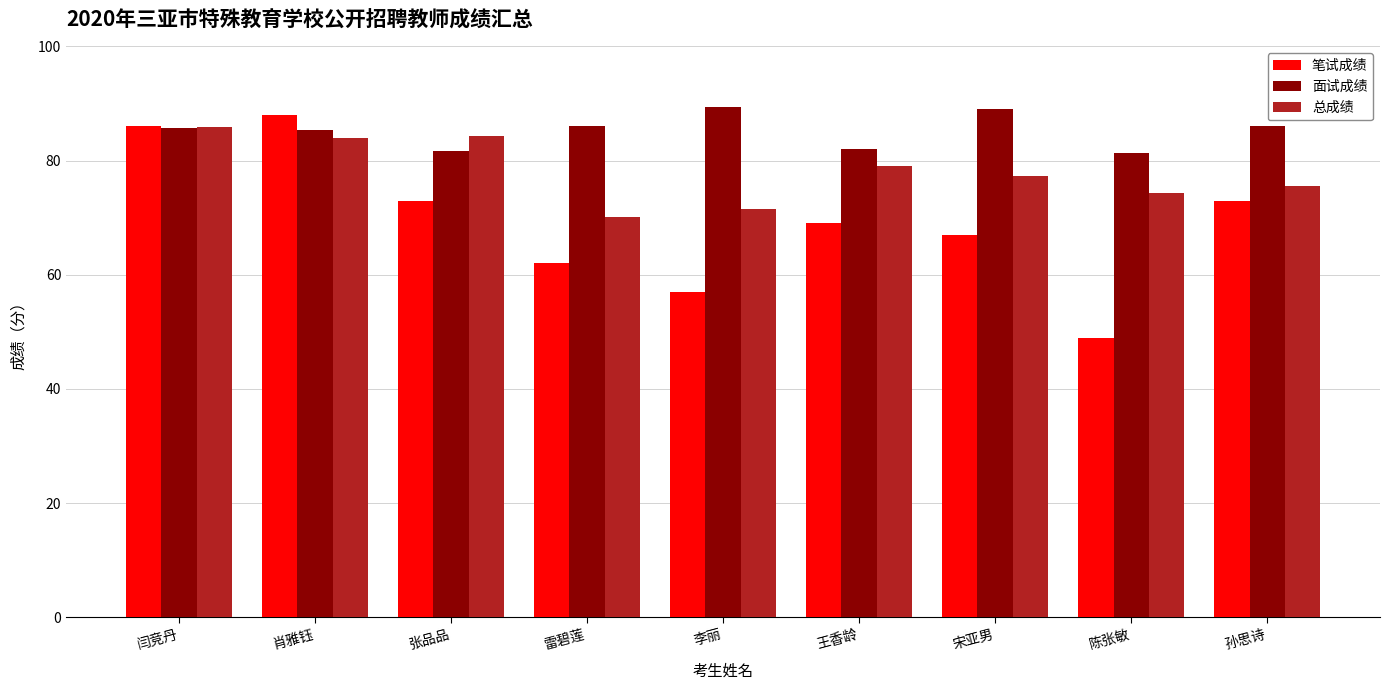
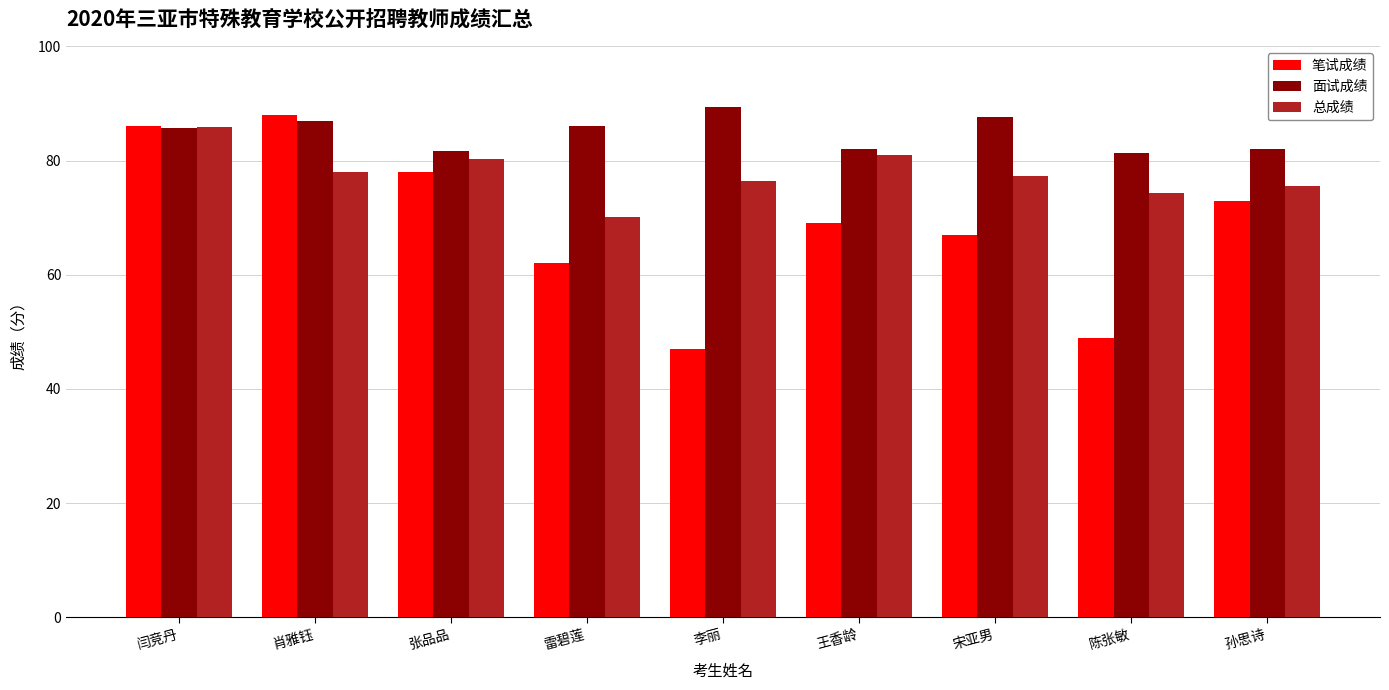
面试成绩, 肖雅钰: 85 -> 87
总成绩, 肖雅钰: 84 -> 78
笔试成绩, 张品品: 73 -> 78
总成绩, 张品品: 84 -> 80
笔试成绩, 李丽: 57 -> 47
总成绩, 李丽: 72 -> 76
总成绩, 王香龄: 79 -> 81
面试成绩, 宋亚男: 89 -> 88
面试成绩, 孙思诗: 86 -> 82
